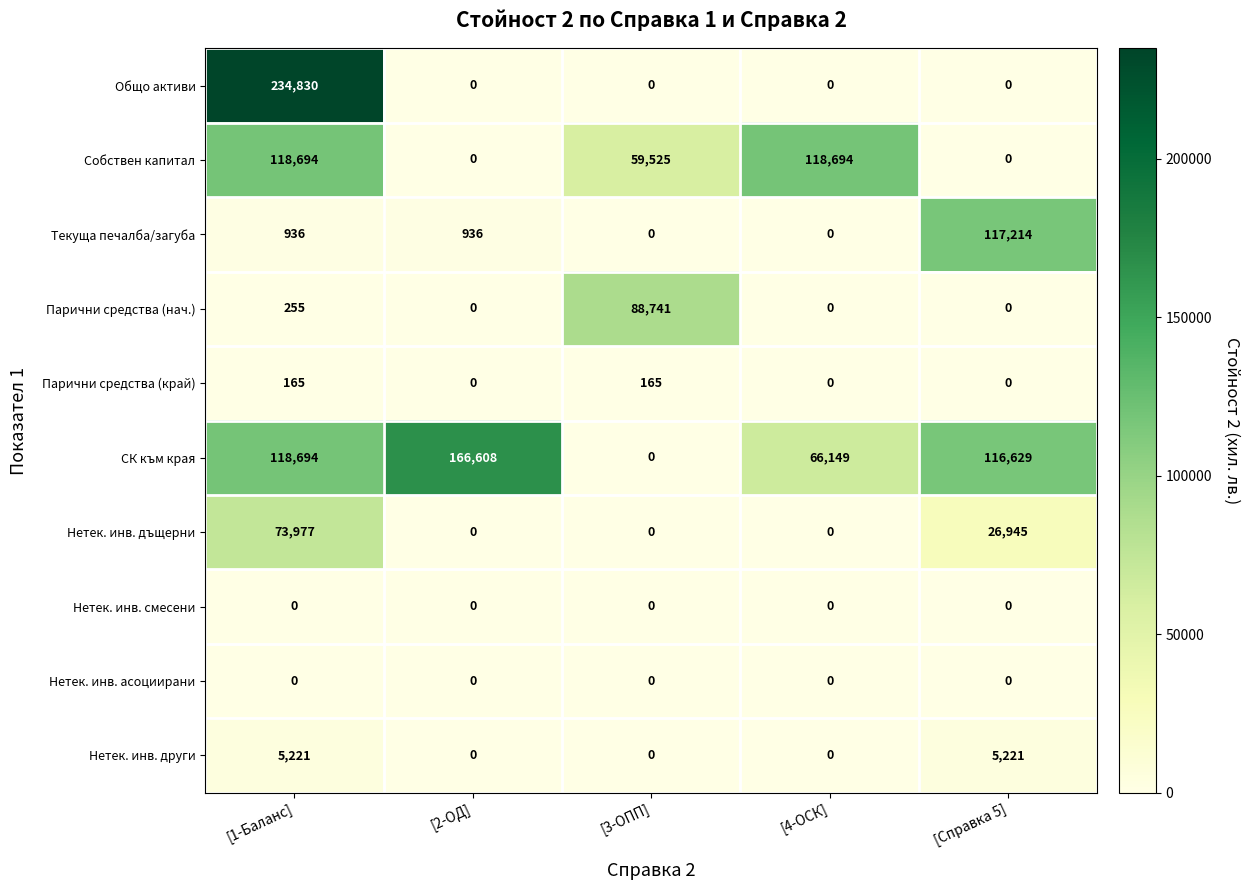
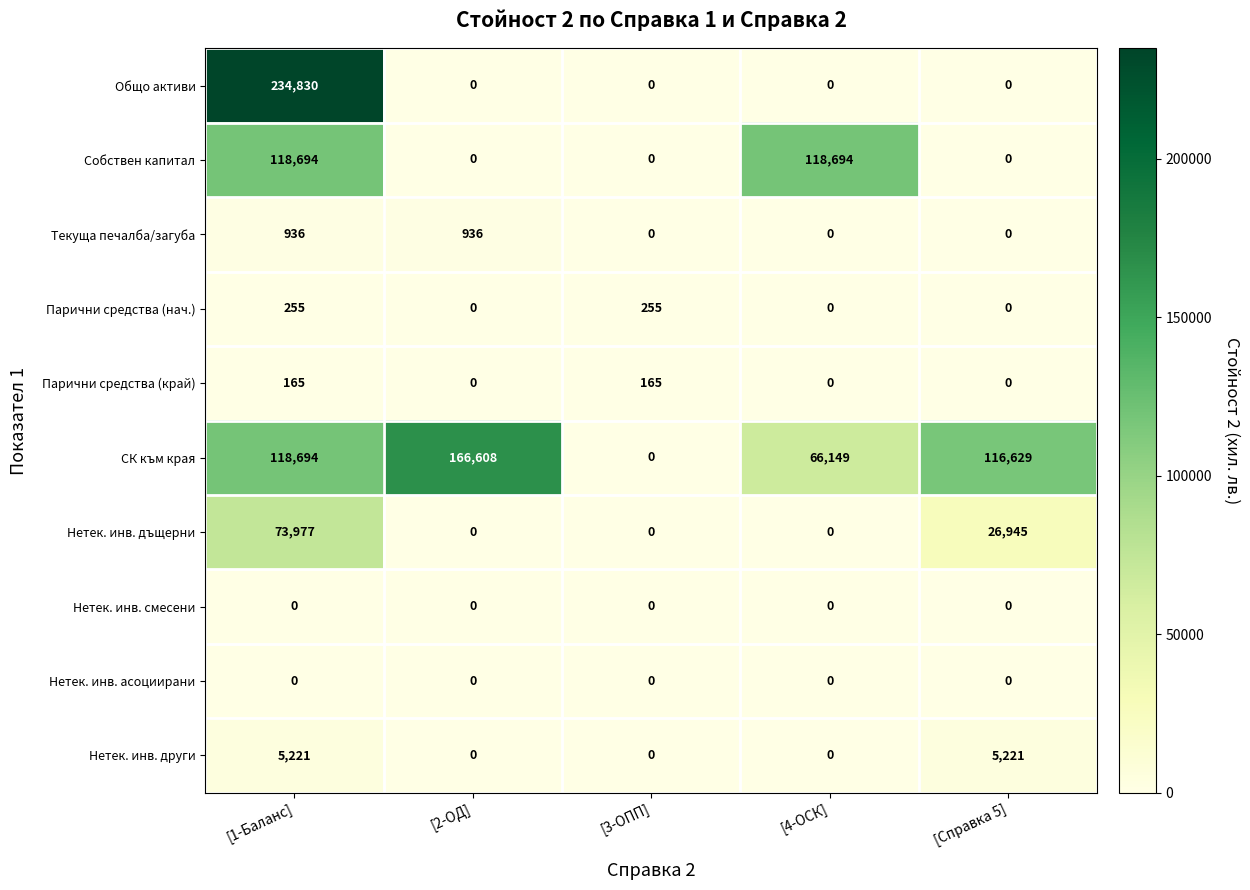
Собствен капитал, [3-ОПП]: 59,525 -> 0
Текуща печалба/загуба, [Справка 5]: 117,214 -> 0
Парични средства (нач.), [3-ОПП]: 88,741 -> 255
